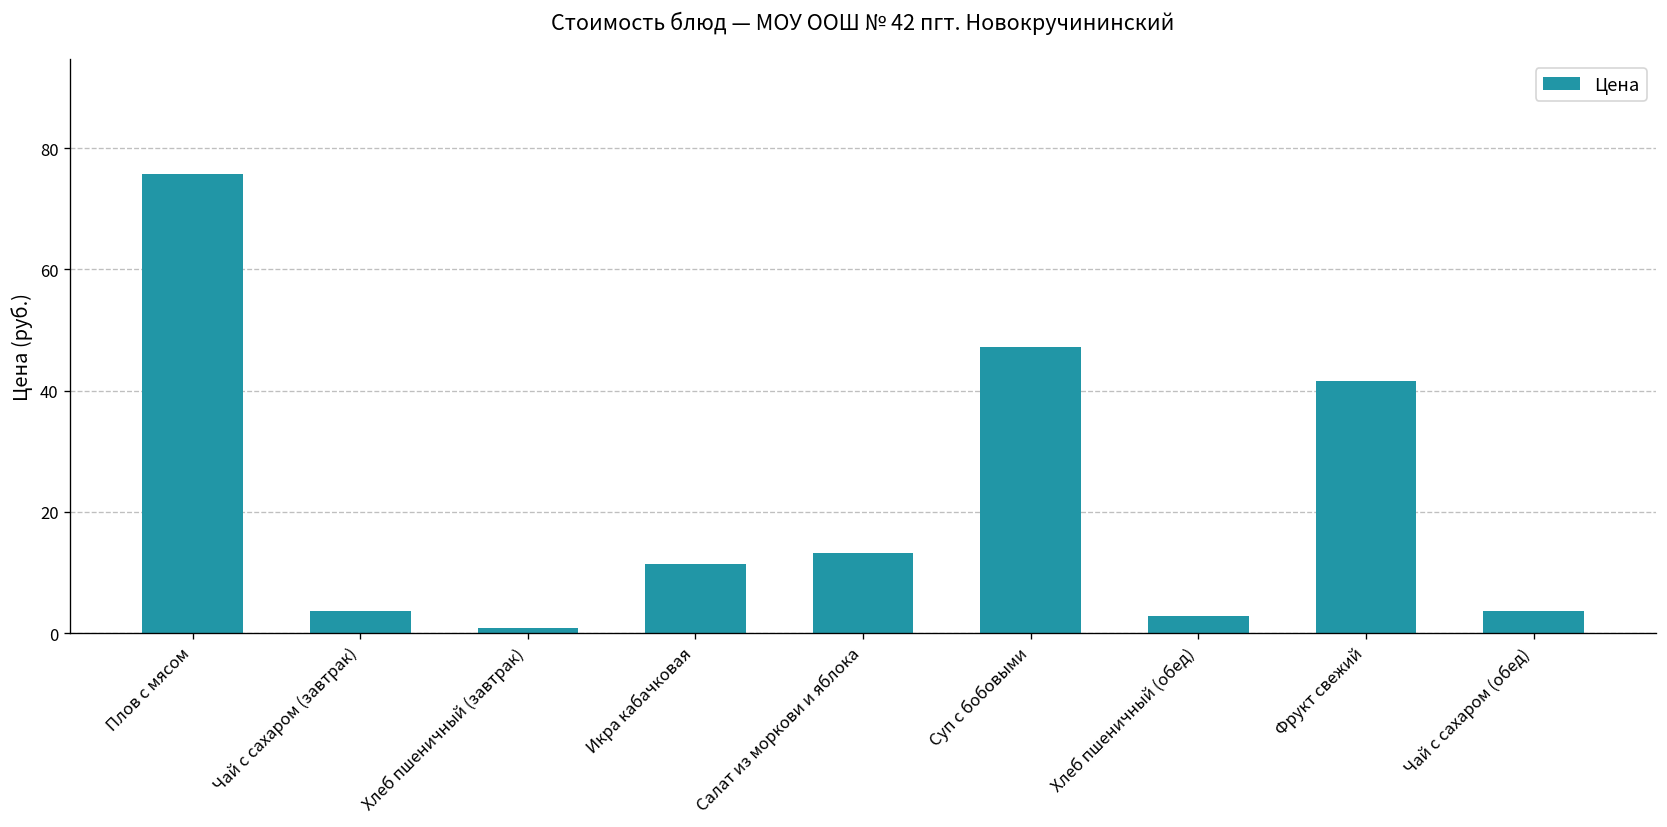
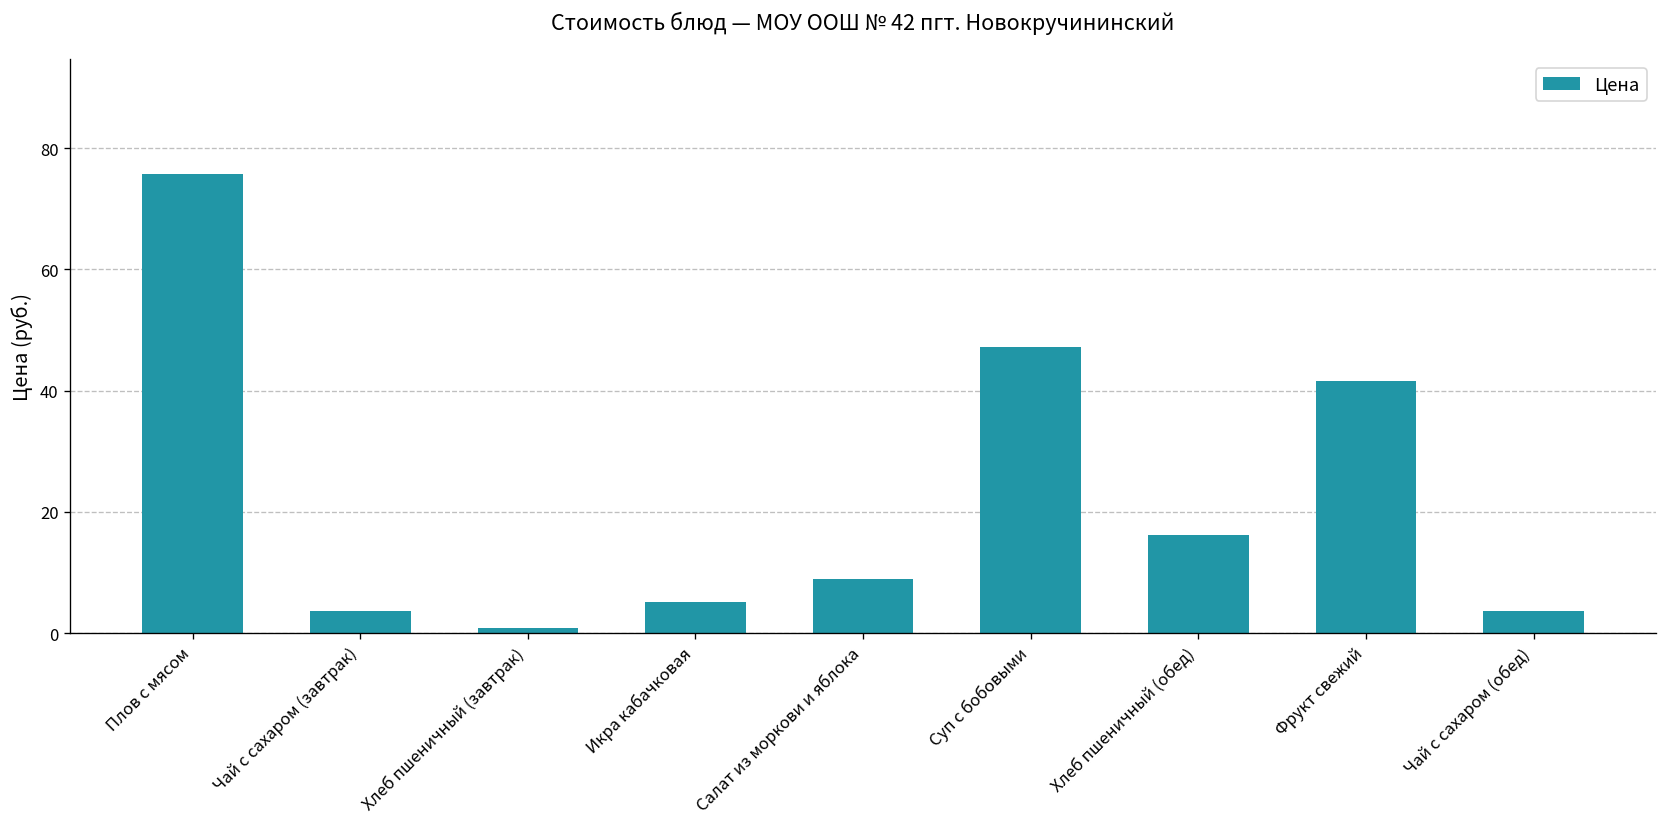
Икра кабачковая: 11 -> 5
Салат из моркови и яблока: 13 -> 9
Хлеб пшеничный (обед): 3 -> 16
